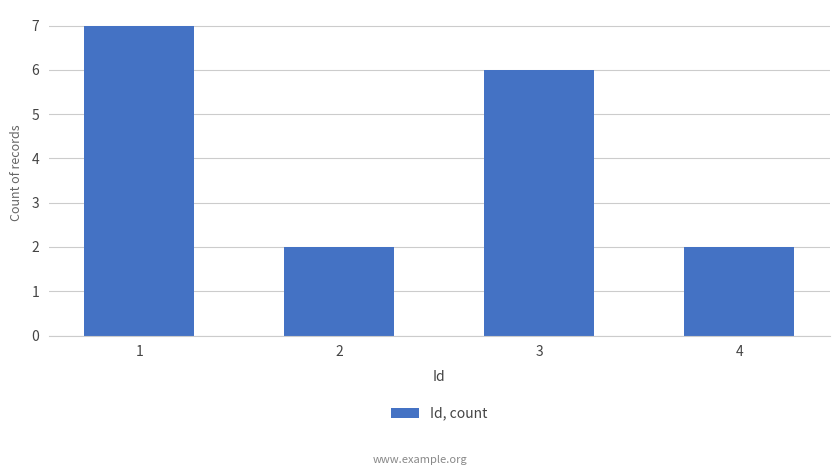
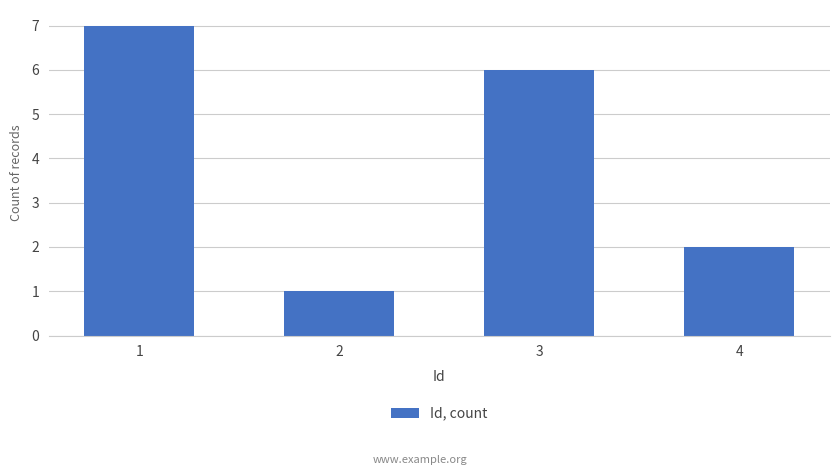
2: 2 -> 1
